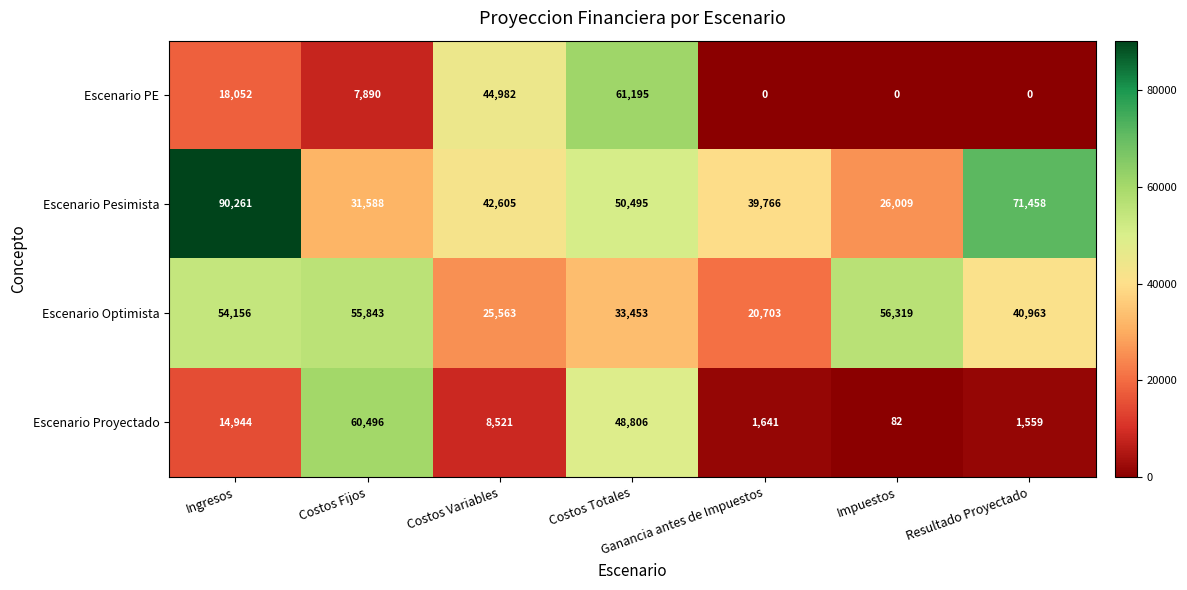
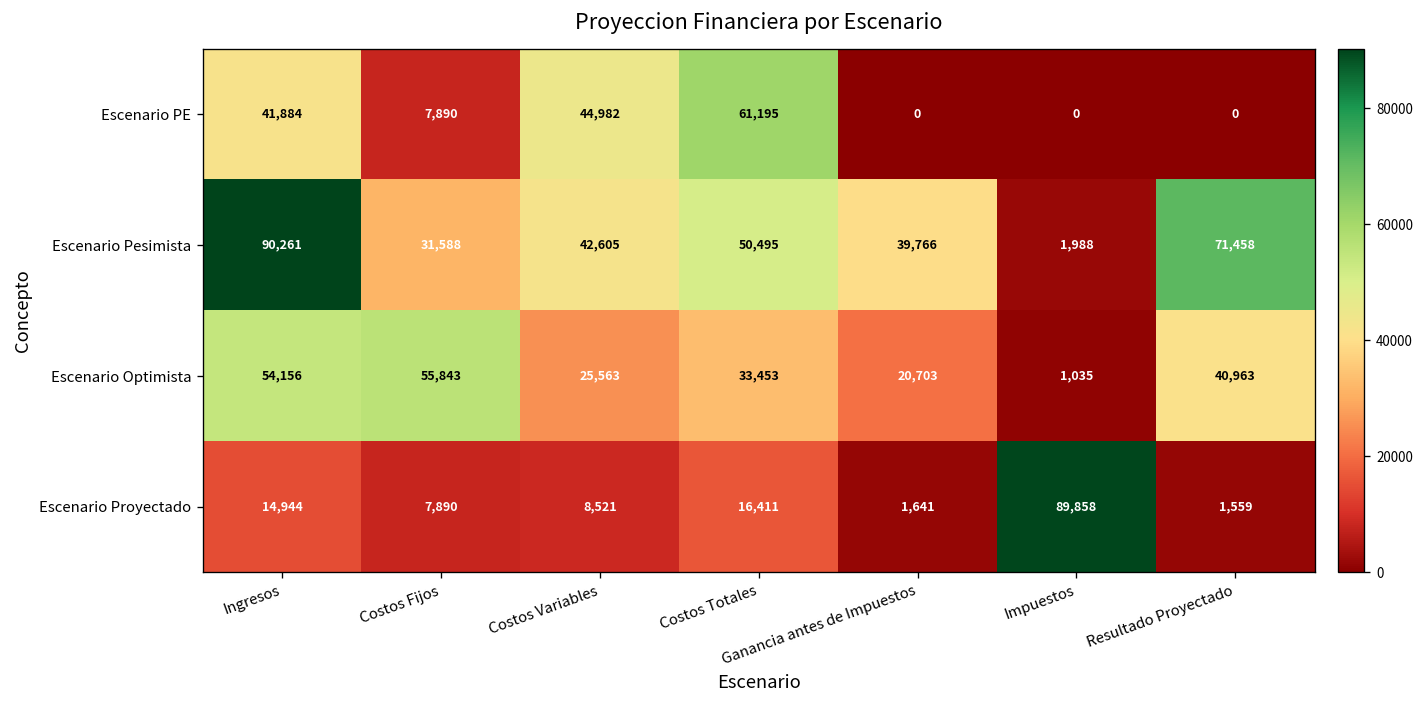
Escenario PE, Ingresos: 18,052 -> 41,884
Escenario Pesimista, Impuestos: 26,009 -> 1,988
Escenario Optimista, Impuestos: 56,319 -> 1,035
Escenario Proyectado, Costos Fijos: 60,496 -> 7,890
Escenario Proyectado, Costos Totales: 48,806 -> 16,411
Escenario Proyectado, Impuestos: 82 -> 89,858
